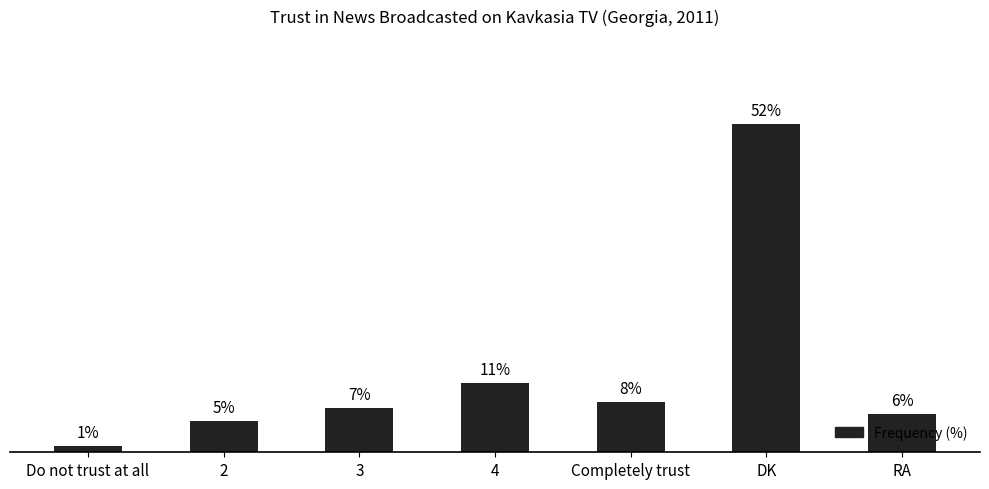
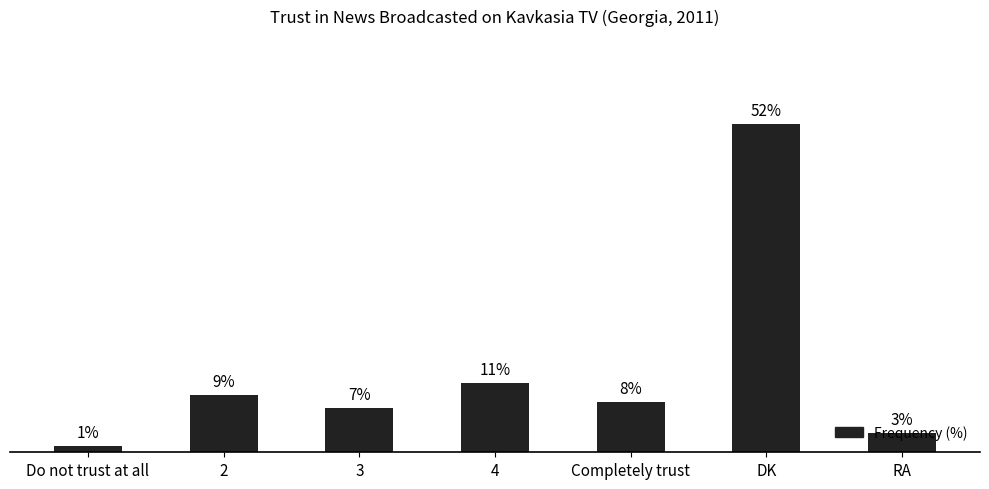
2: 5% -> 9%
RA: 6% -> 3%
